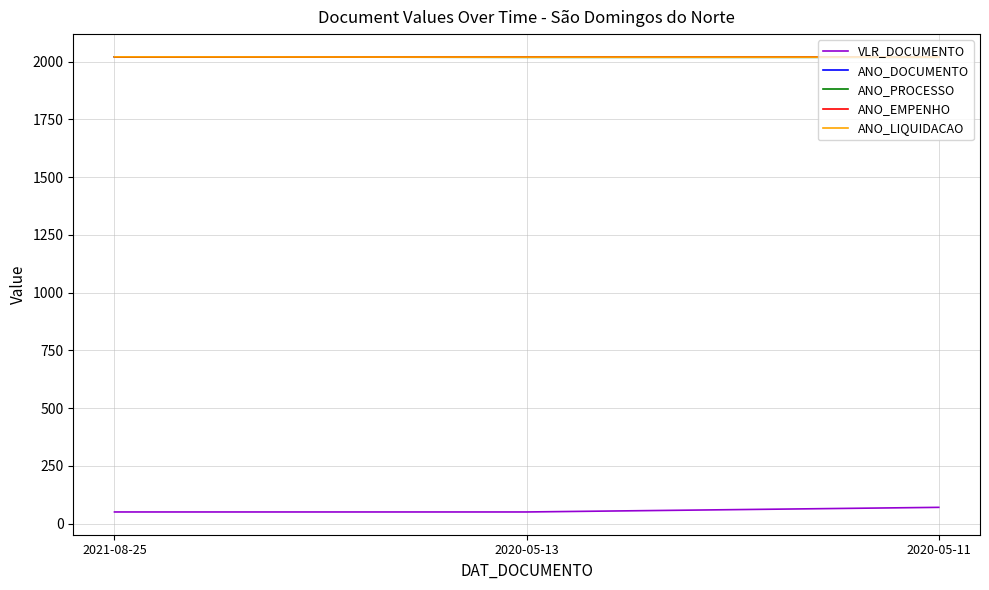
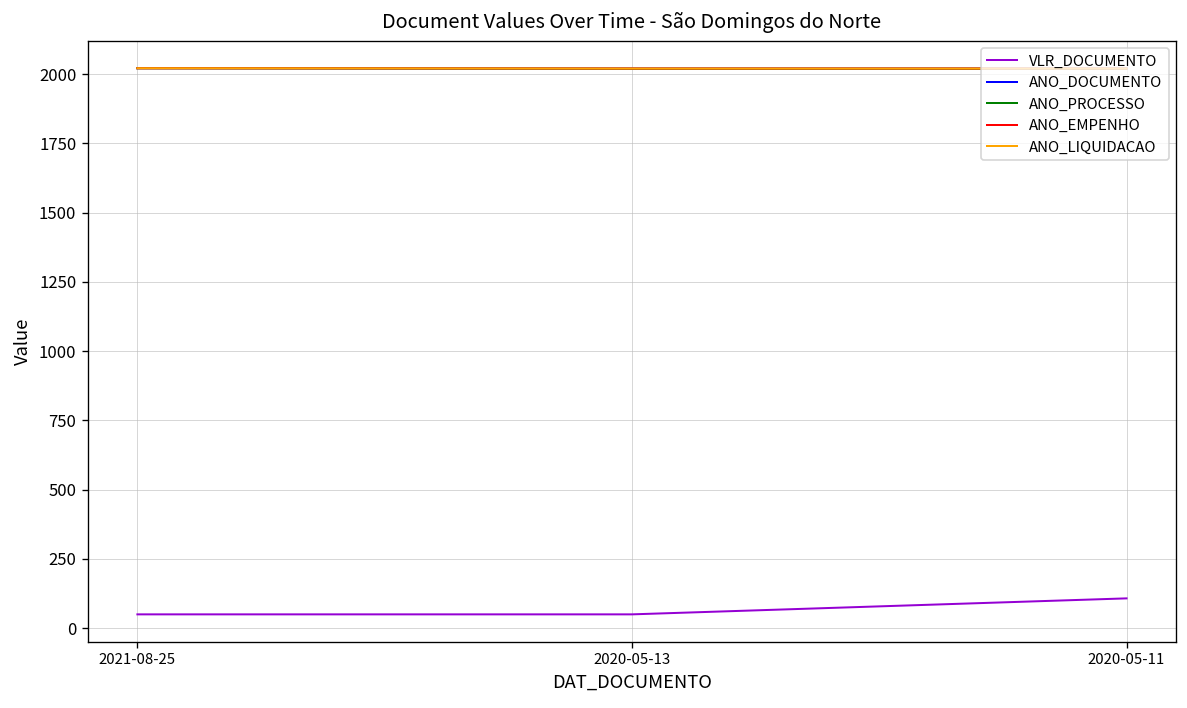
VLR_DOCUMENTO, 2020-05-11: 70 -> 110
